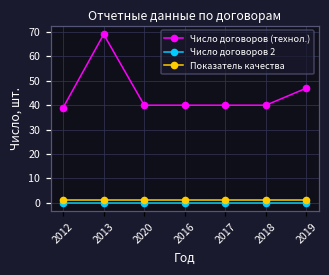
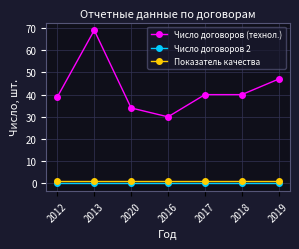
Число договоров (технол.), 2020: 40 -> 34
Число договоров (технол.), 2016: 40 -> 30
